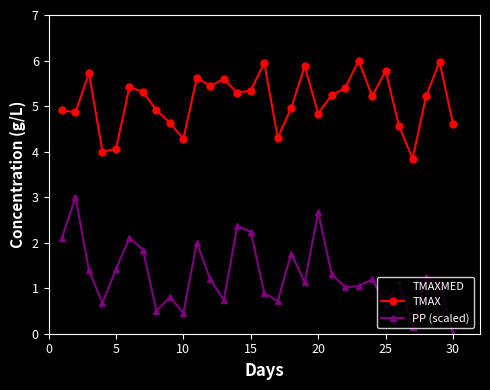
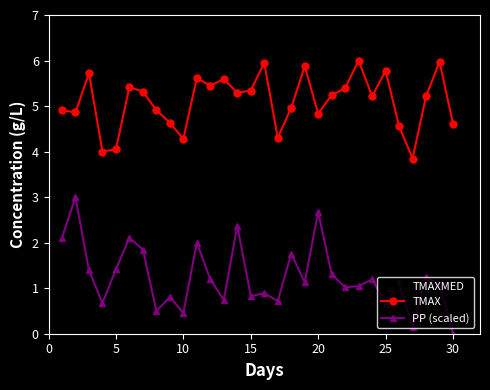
PP (scaled), 15: 2.2 -> 0.8
